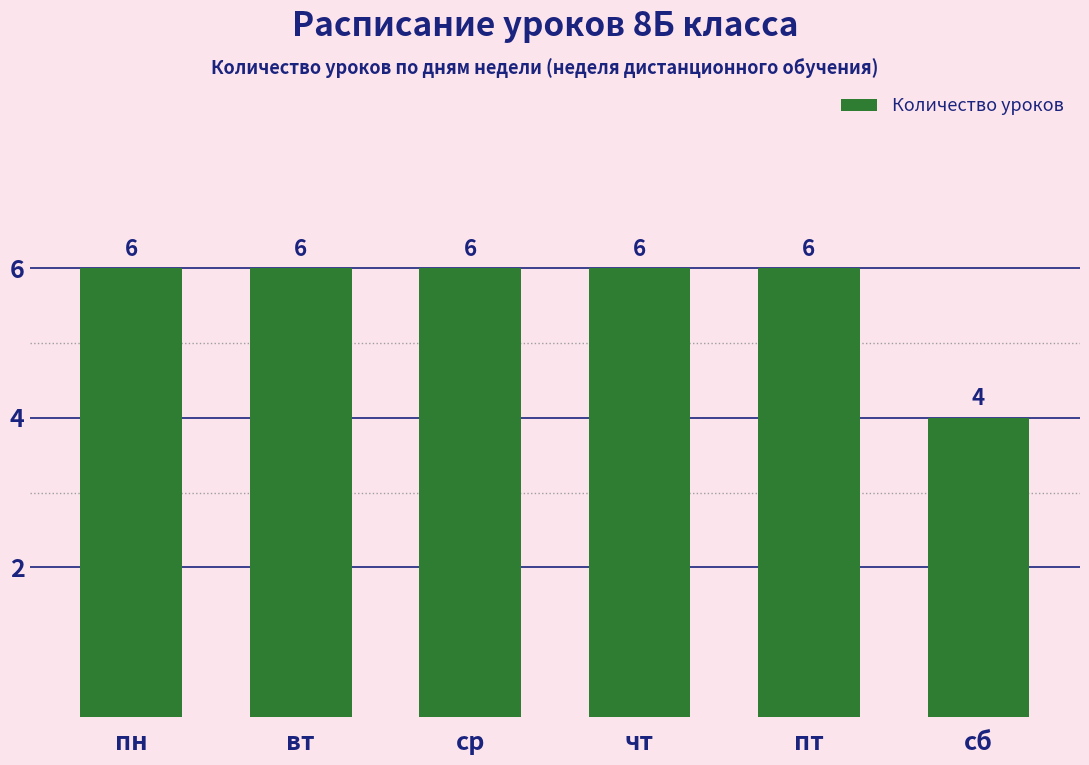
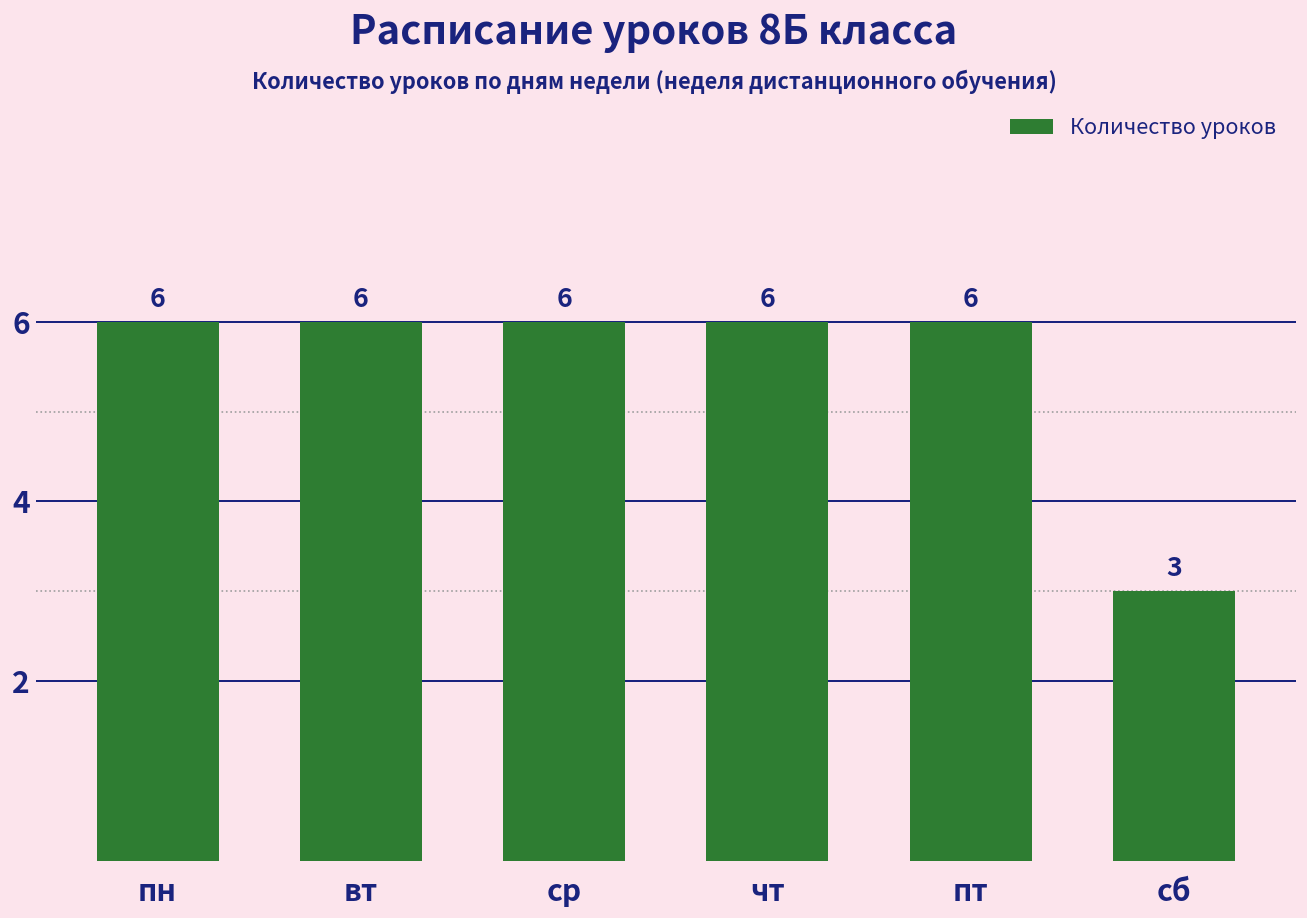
сб: 4 -> 3
